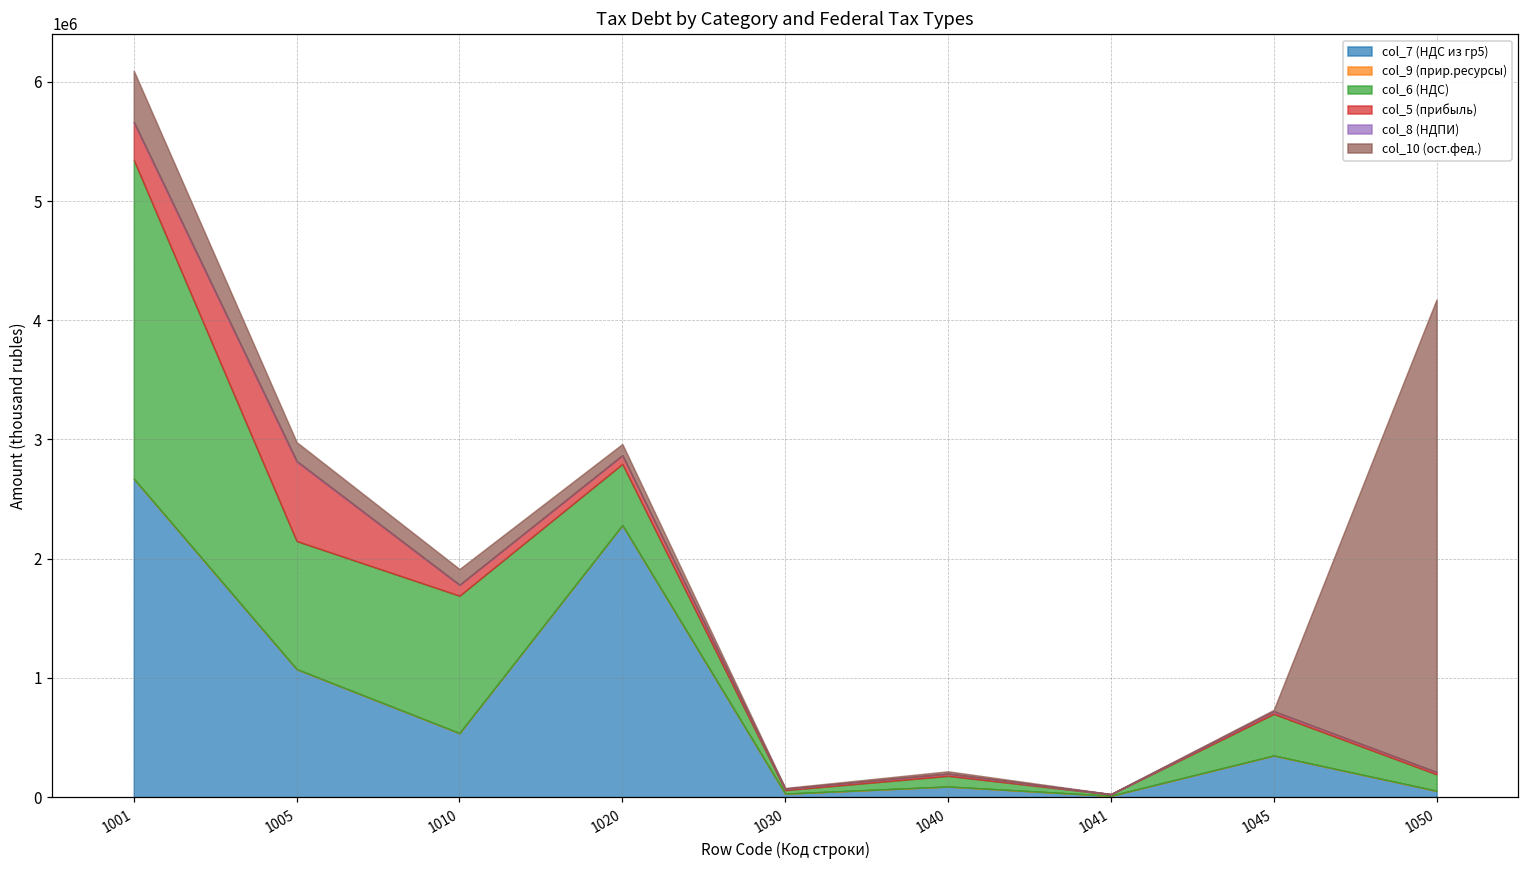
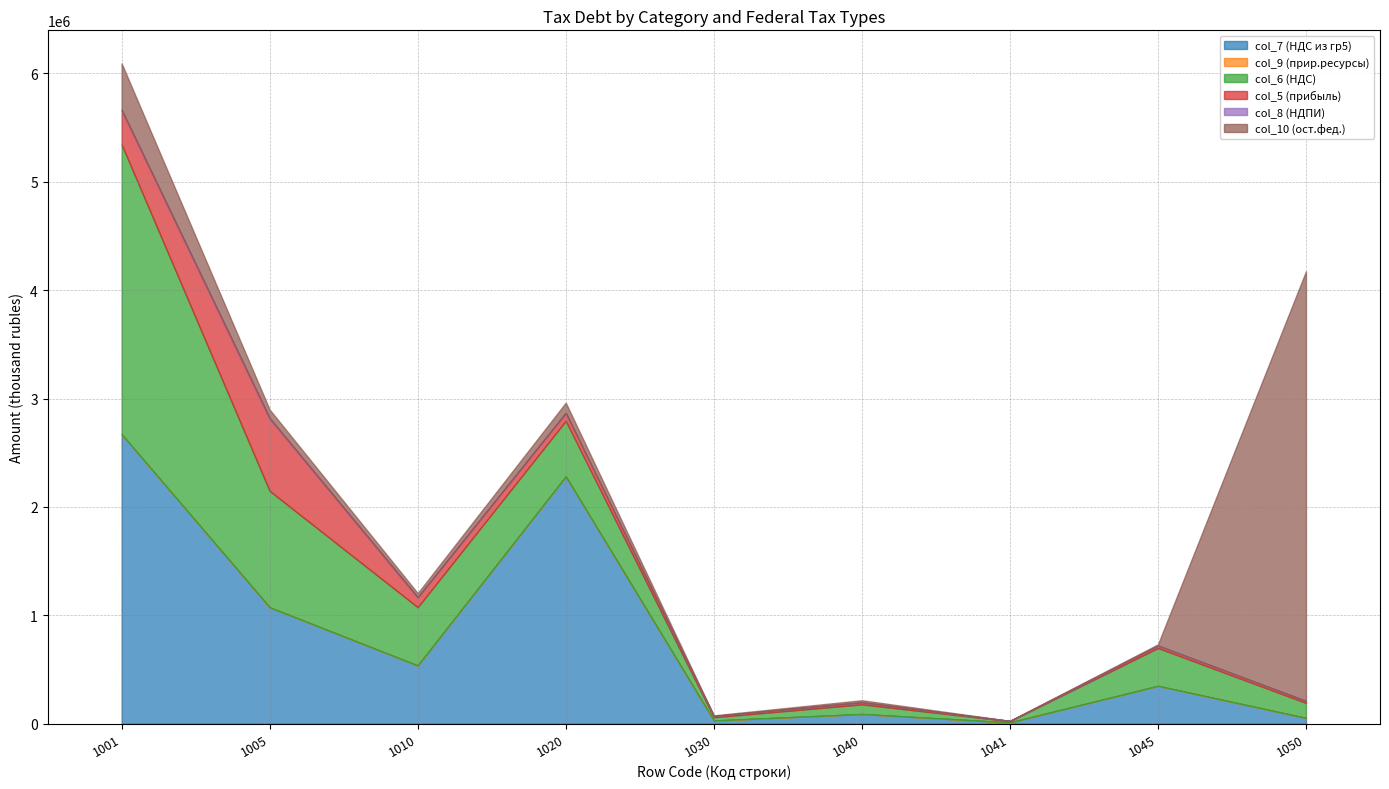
col_10 (ост.фед.), 1005: 160000 -> 80000
col_6 (НДС), 1010: 1150000 -> 540000
col_10 (ост.фед.), 1010: 130000 -> 40000
